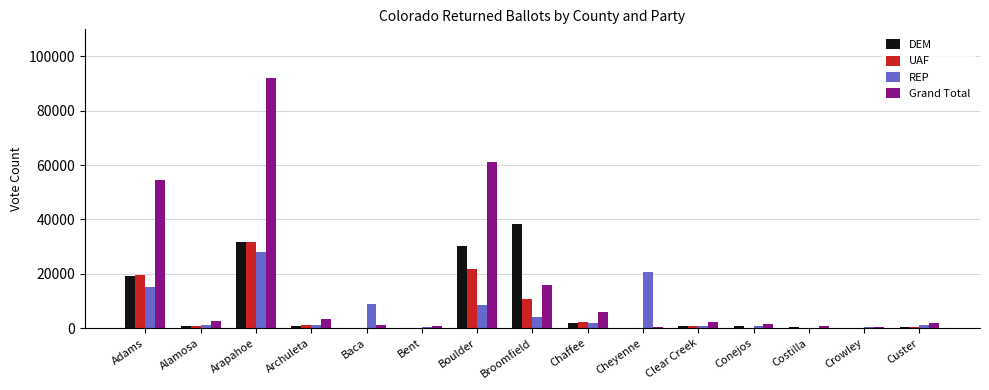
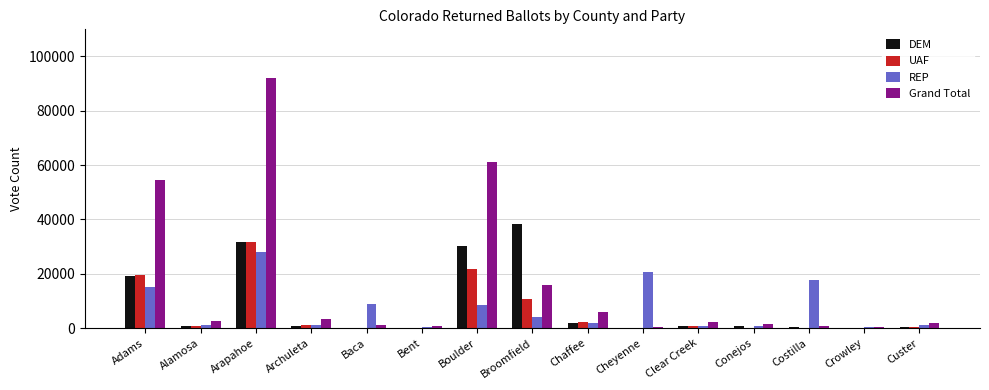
REP, Costilla: 0 -> 18000
